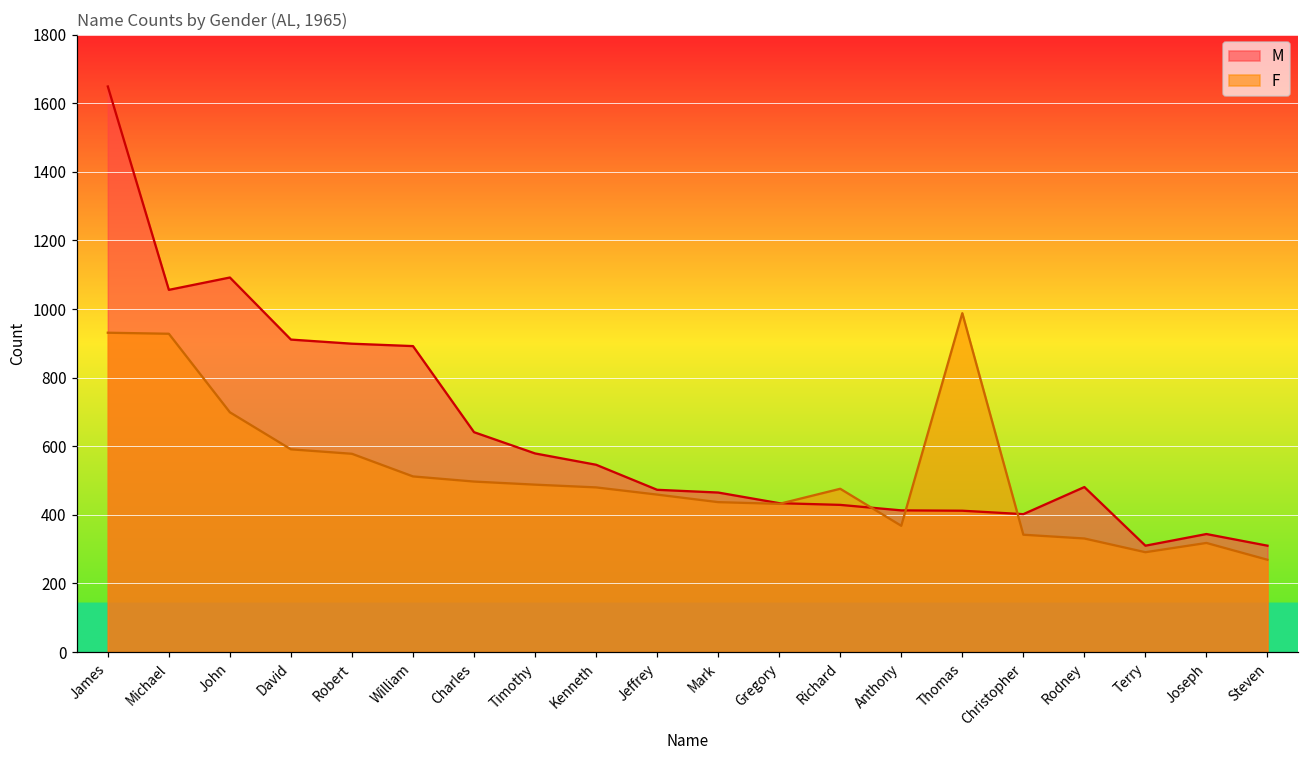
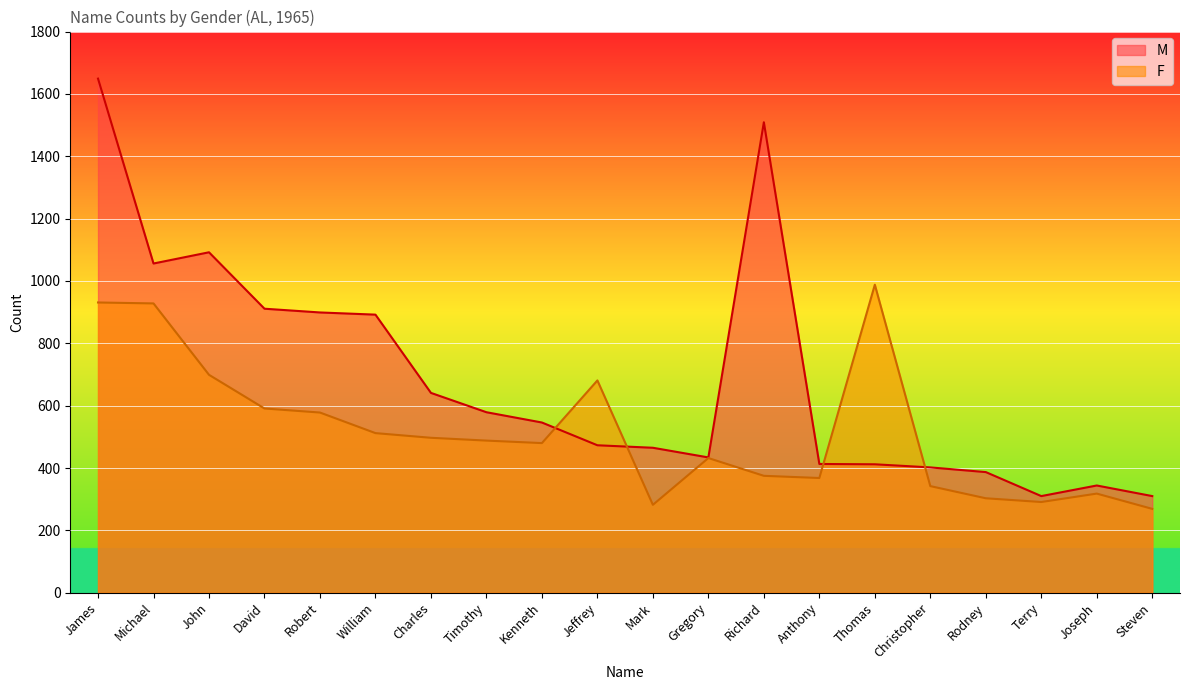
F, Jeffrey: 460 -> 680
F, Mark: 440 -> 280
M, Richard: 430 -> 1510
F, Richard: 480 -> 380
M, Rodney: 480 -> 390
F, Rodney: 330 -> 300
